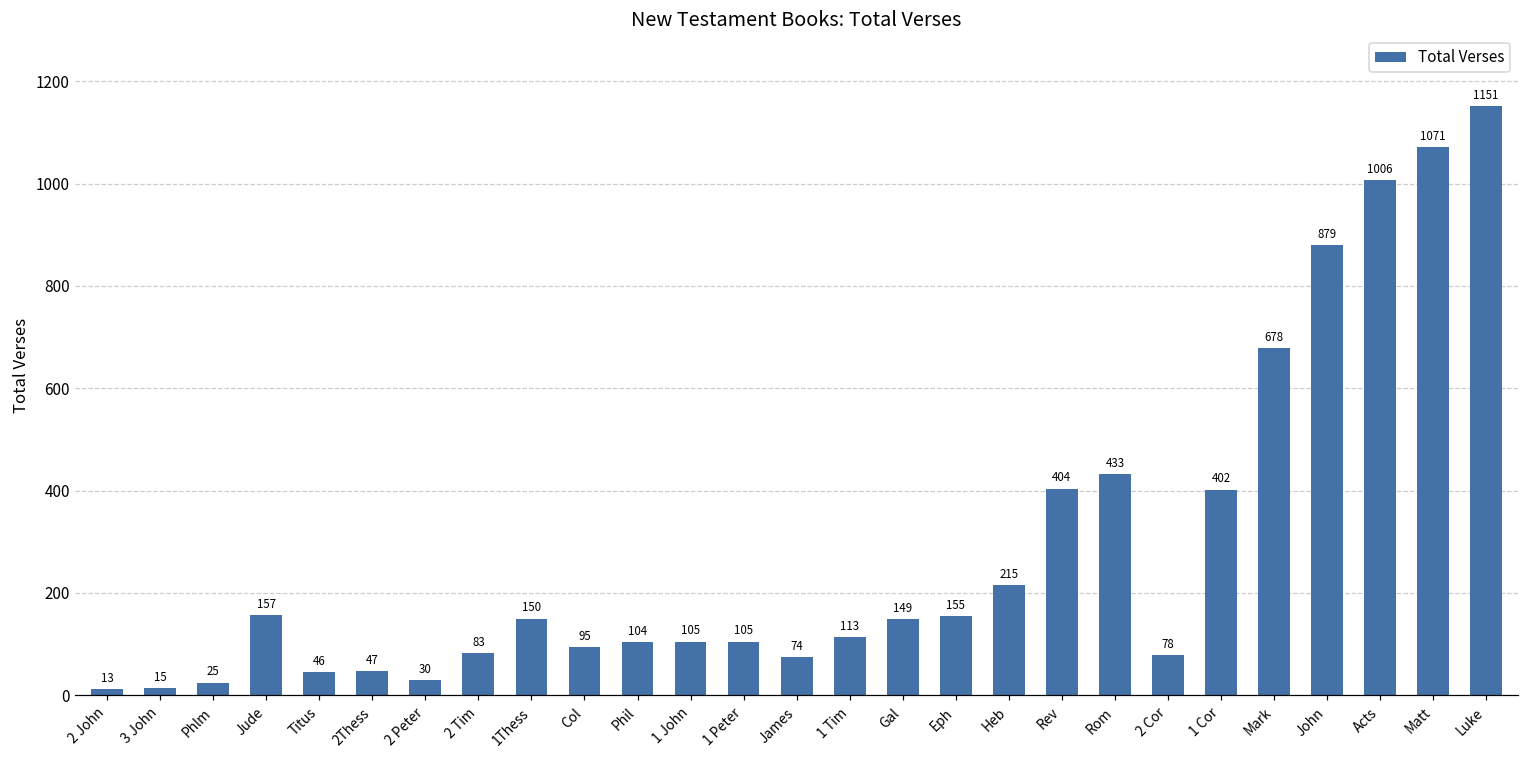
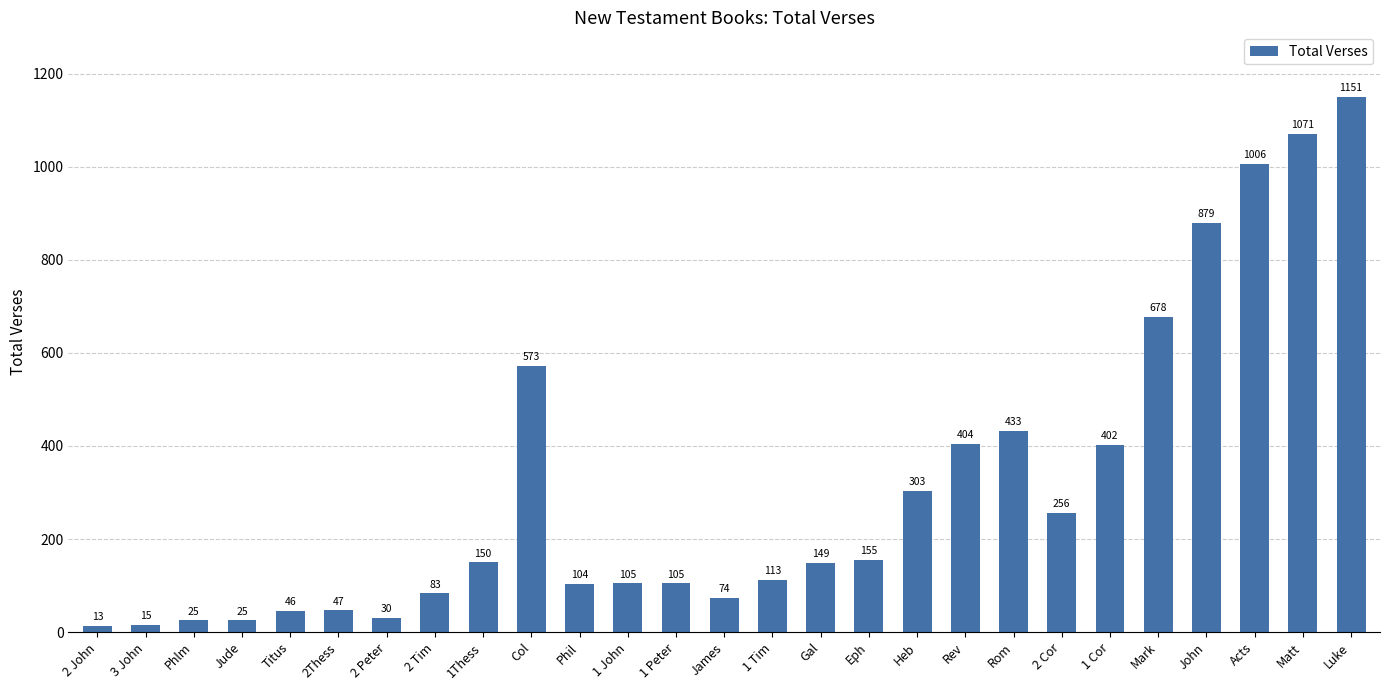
Jude: 157 -> 25
Col: 95 -> 573
Heb: 215 -> 303
2 Cor: 78 -> 256
